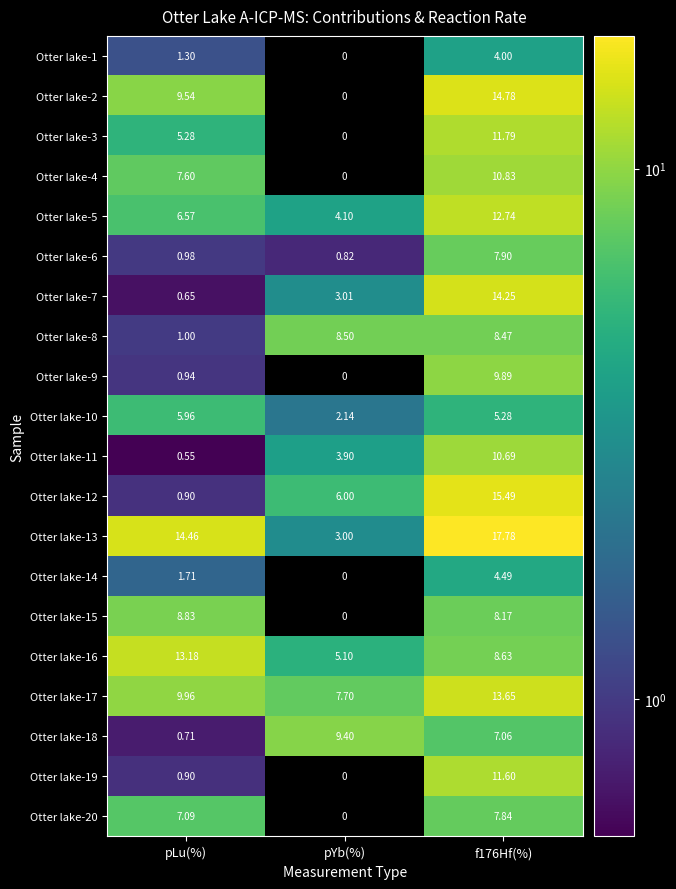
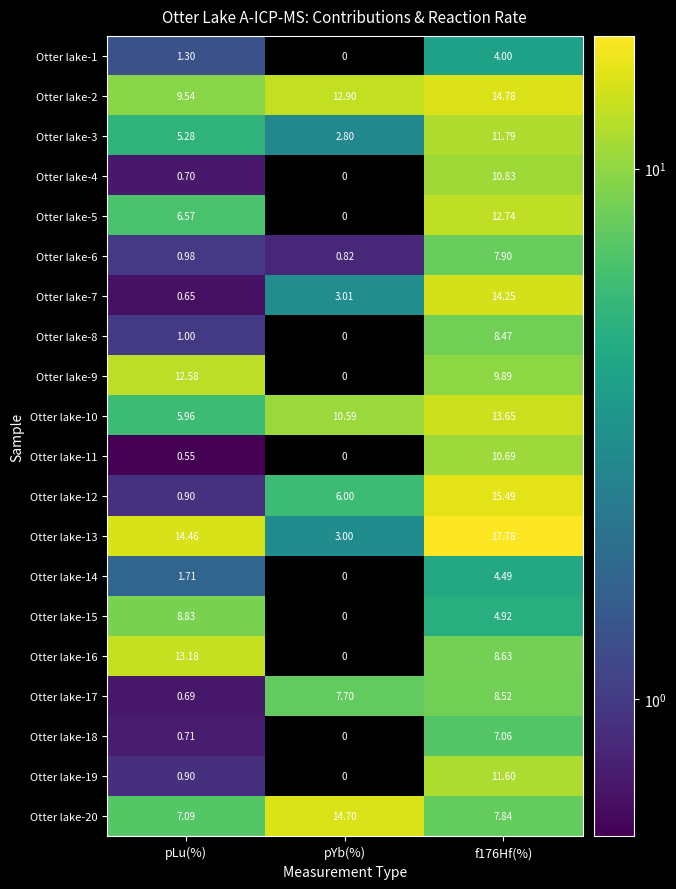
Otter lake-2, pYb(%): 0 -> 12.90
Otter lake-3, pYb(%): 0 -> 2.80
Otter lake-4, pLu(%): 7.60 -> 0.70
Otter lake-5, pYb(%): 4.10 -> 0
Otter lake-8, pYb(%): 8.50 -> 0
Otter lake-9, pLu(%): 0.94 -> 12.58
Otter lake-10, pYb(%): 2.14 -> 10.59
Otter lake-10, f176Hf(%): 5.28 -> 13.65
Otter lake-11, pYb(%): 3.90 -> 0
Otter lake-15, f176Hf(%): 8.17 -> 4.92
Otter lake-16, pYb(%): 5.10 -> 0
Otter lake-17, pLu(%): 9.96 -> 0.69
Otter lake-17, f176Hf(%): 13.65 -> 8.52
Otter lake-18, pYb(%): 9.40 -> 0
Otter lake-20, pYb(%): 0 -> 14.70
